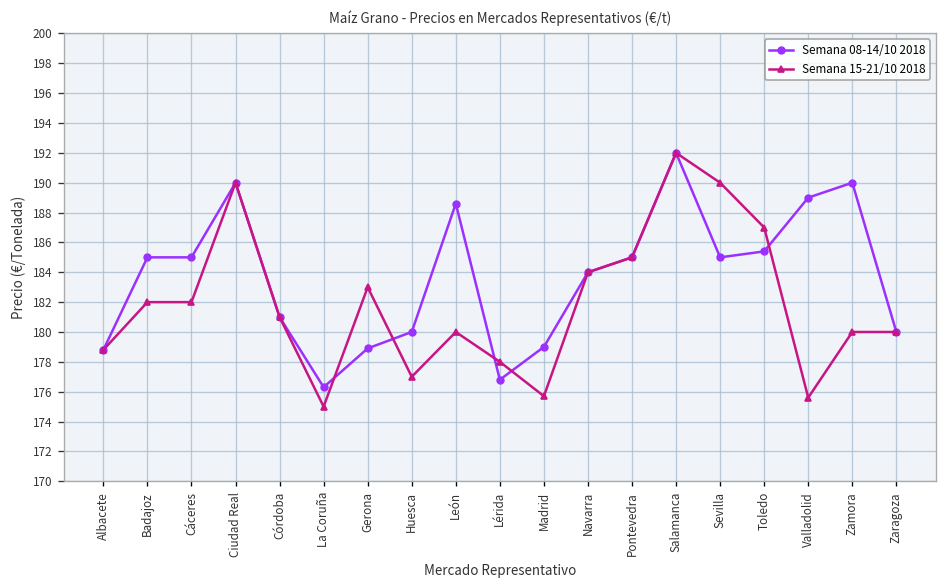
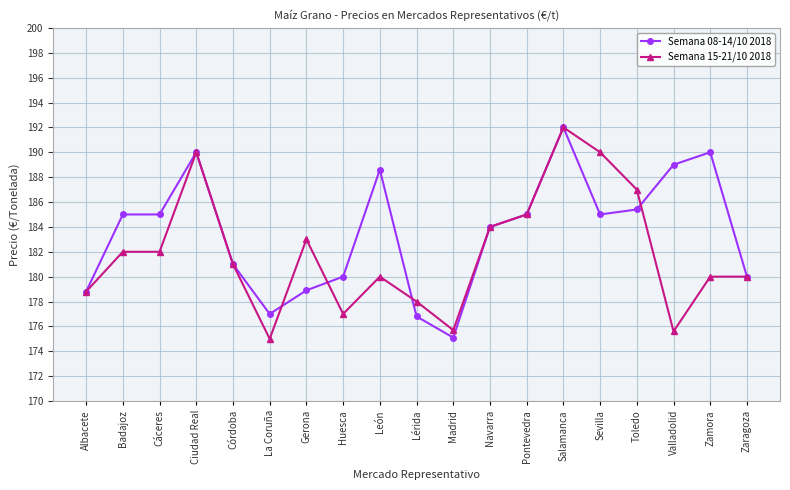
Semana 08-14/10 2018, La Coruña: 176.3 -> 177.0
Semana 08-14/10 2018, Madrid: 179.0 -> 175.1
